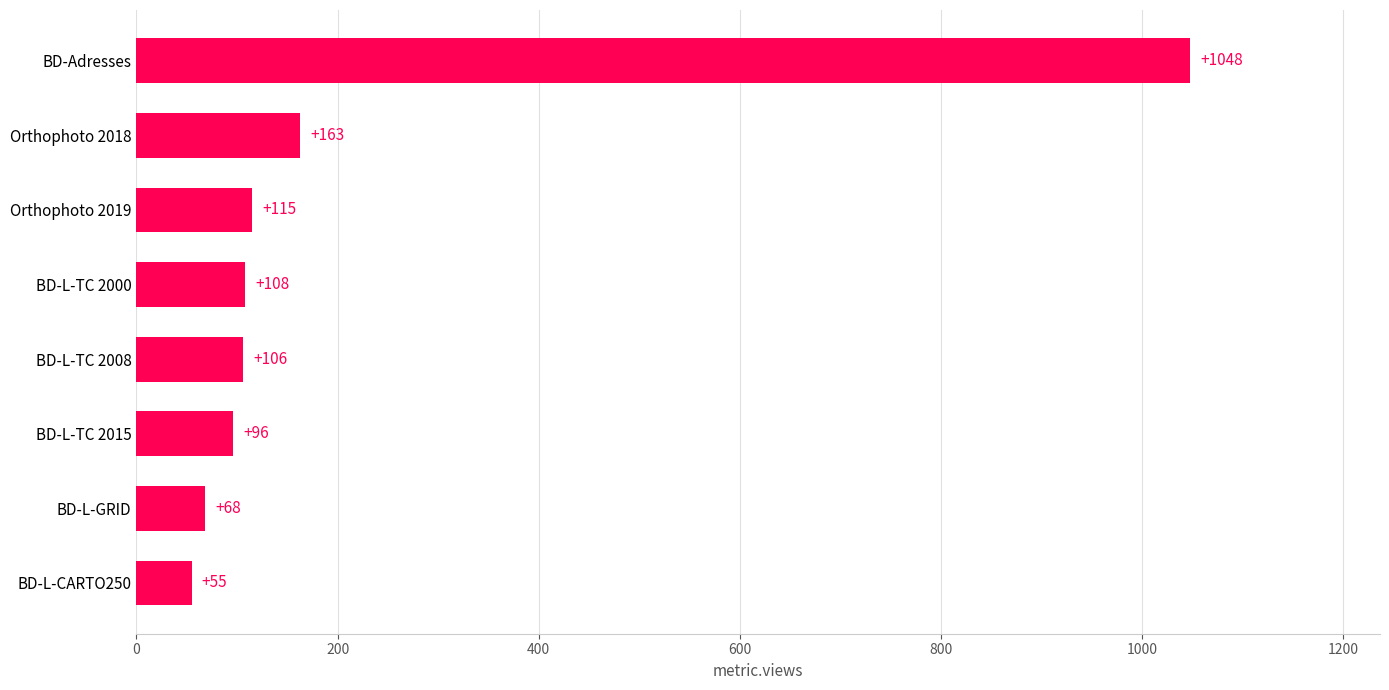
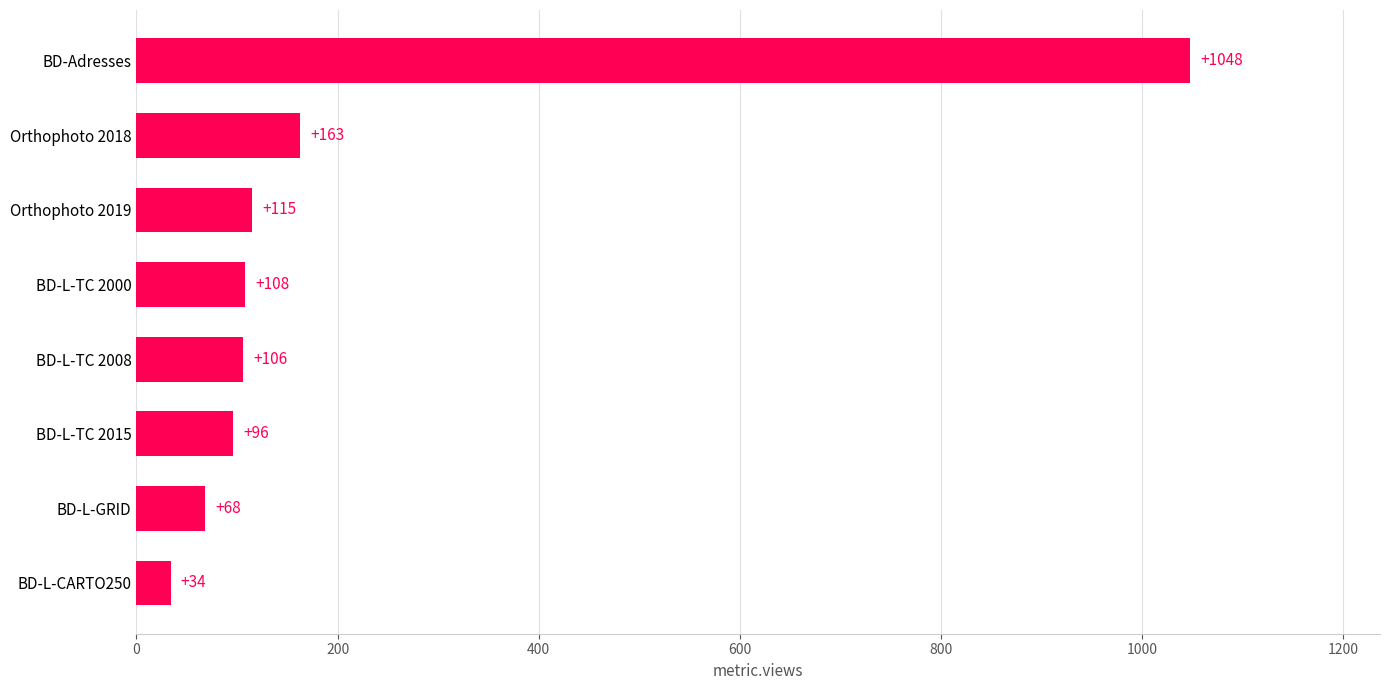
BD-L-CARTO250: +55 -> +34
